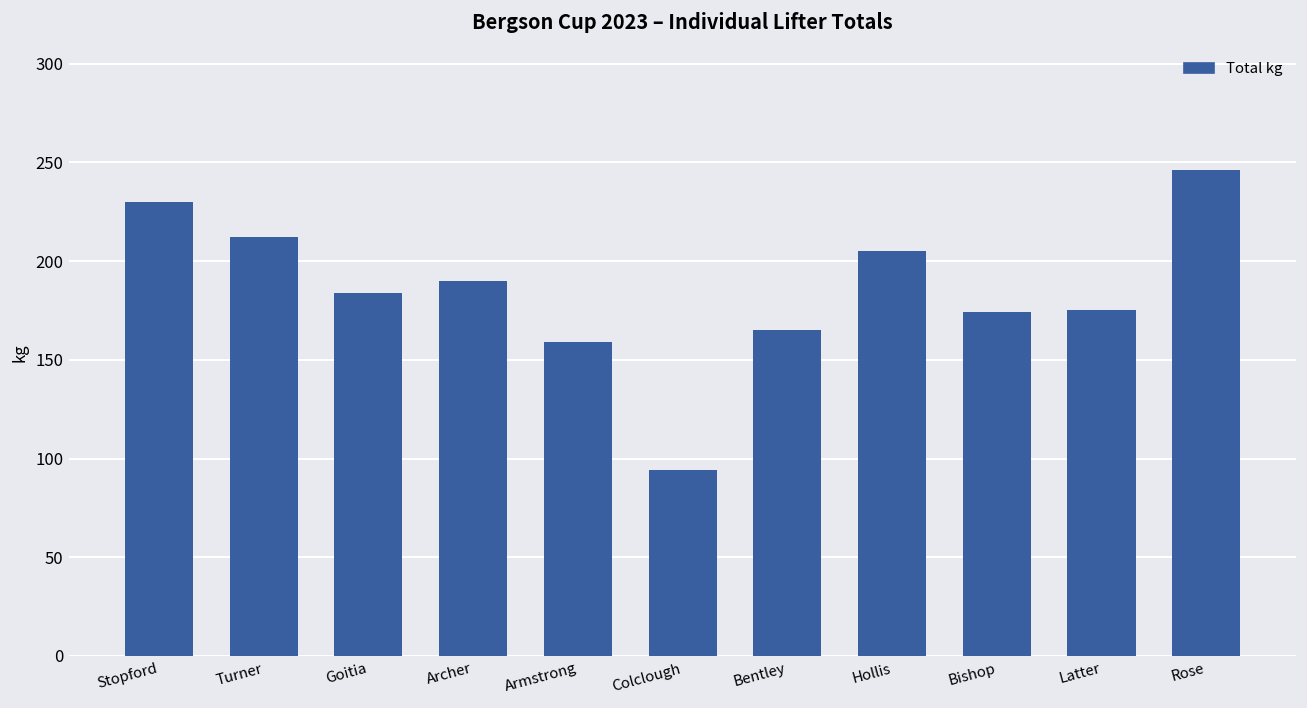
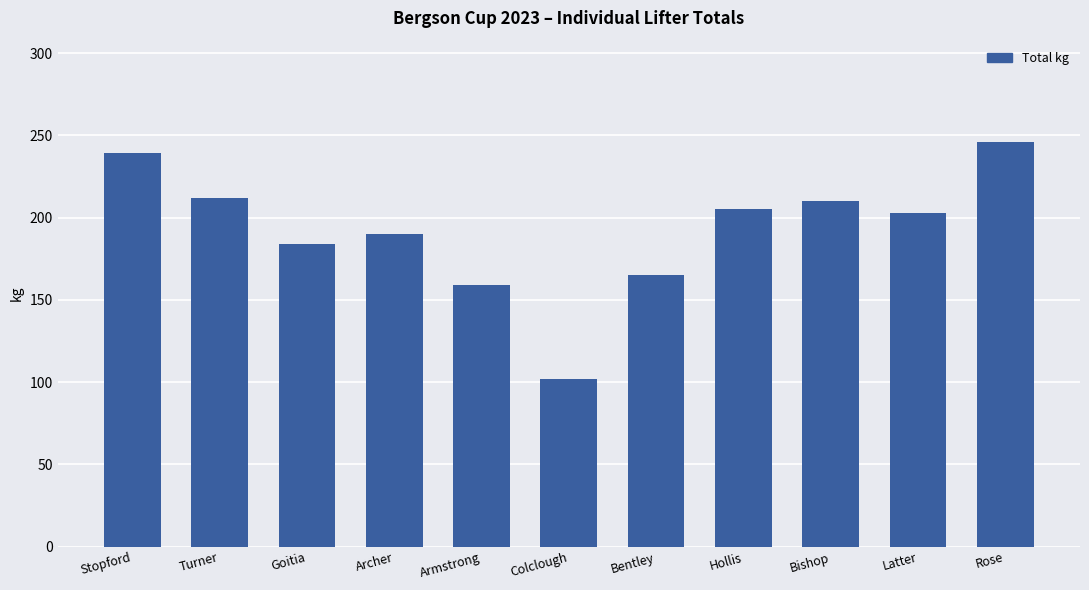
Stopford: 230 -> 239
Colclough: 94 -> 102
Bishop: 174 -> 210
Latter: 175 -> 203
